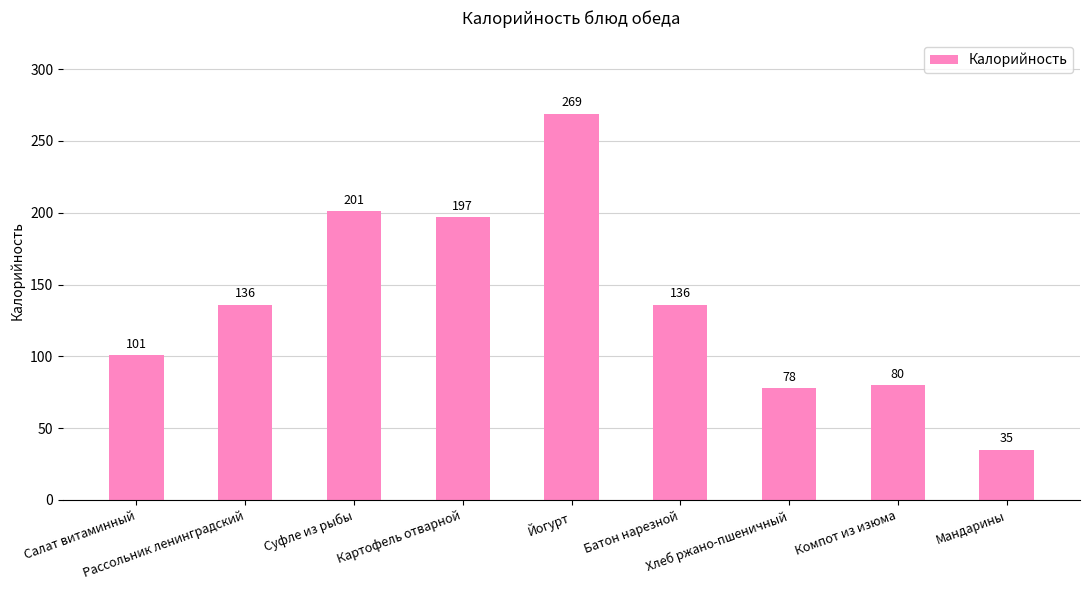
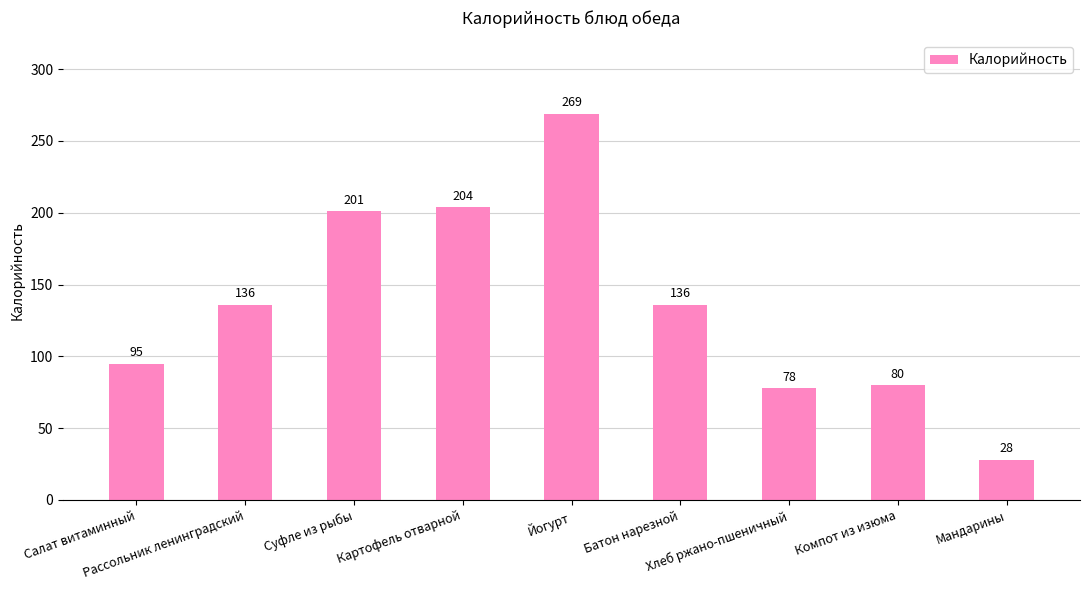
Салат витаминный: 101 -> 95
Картофель отварной: 197 -> 204
Мандарины: 35 -> 28
